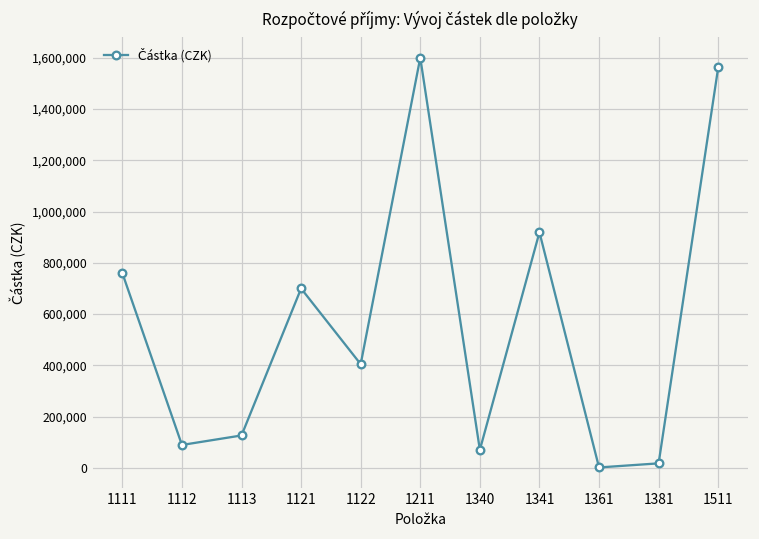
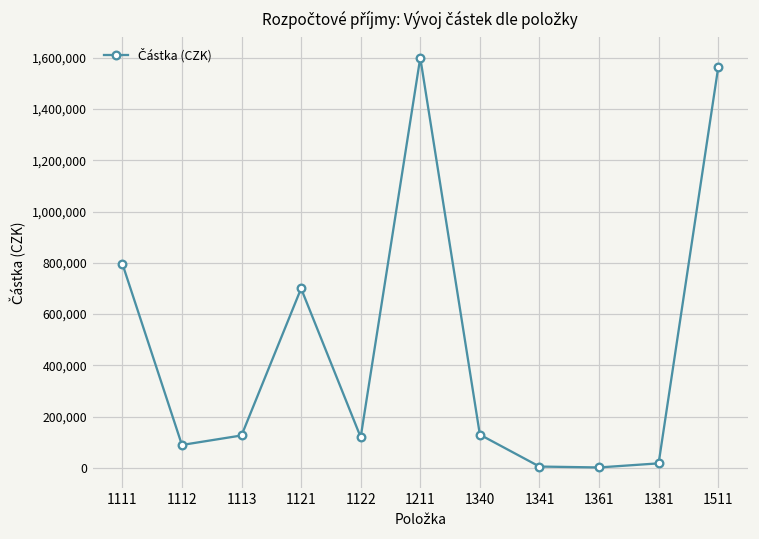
1111: 760,000 -> 800,000
1122: 400,000 -> 120,000
1340: 70,000 -> 130,000
1341: 920,000 -> 10,000
